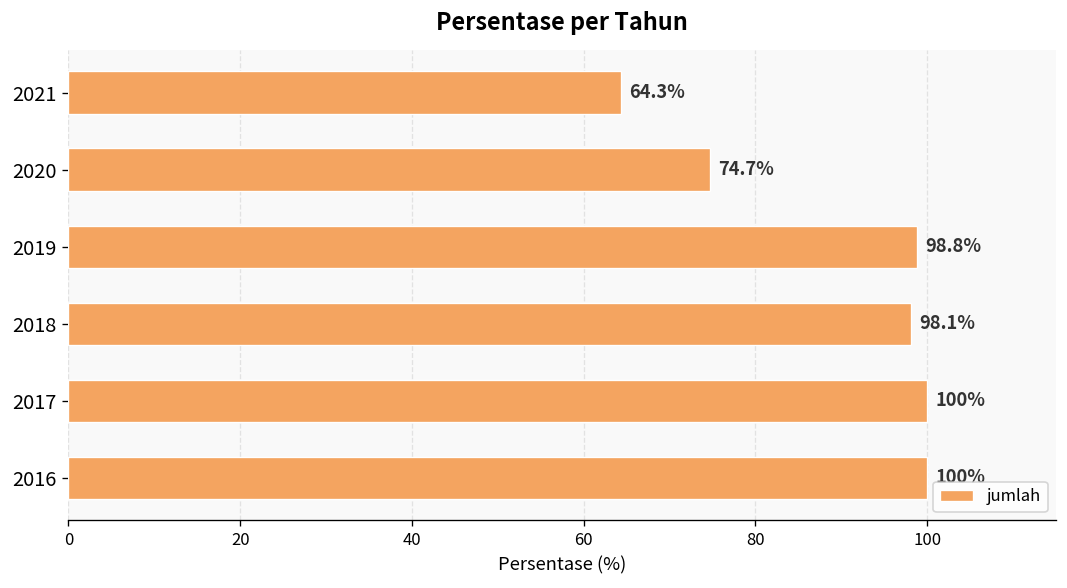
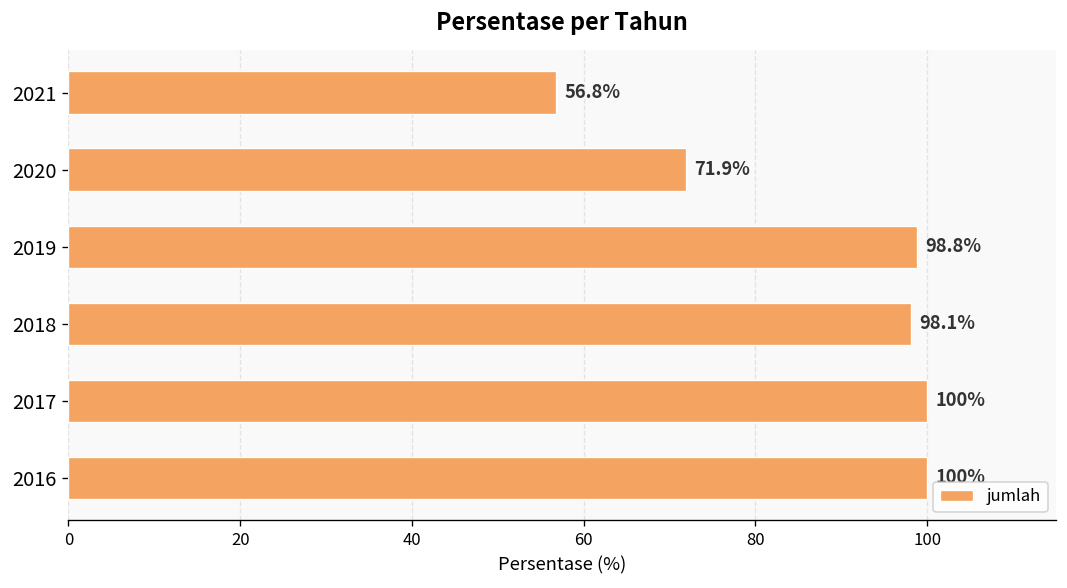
2021: 64.3% -> 56.8%
2020: 74.7% -> 71.9%
